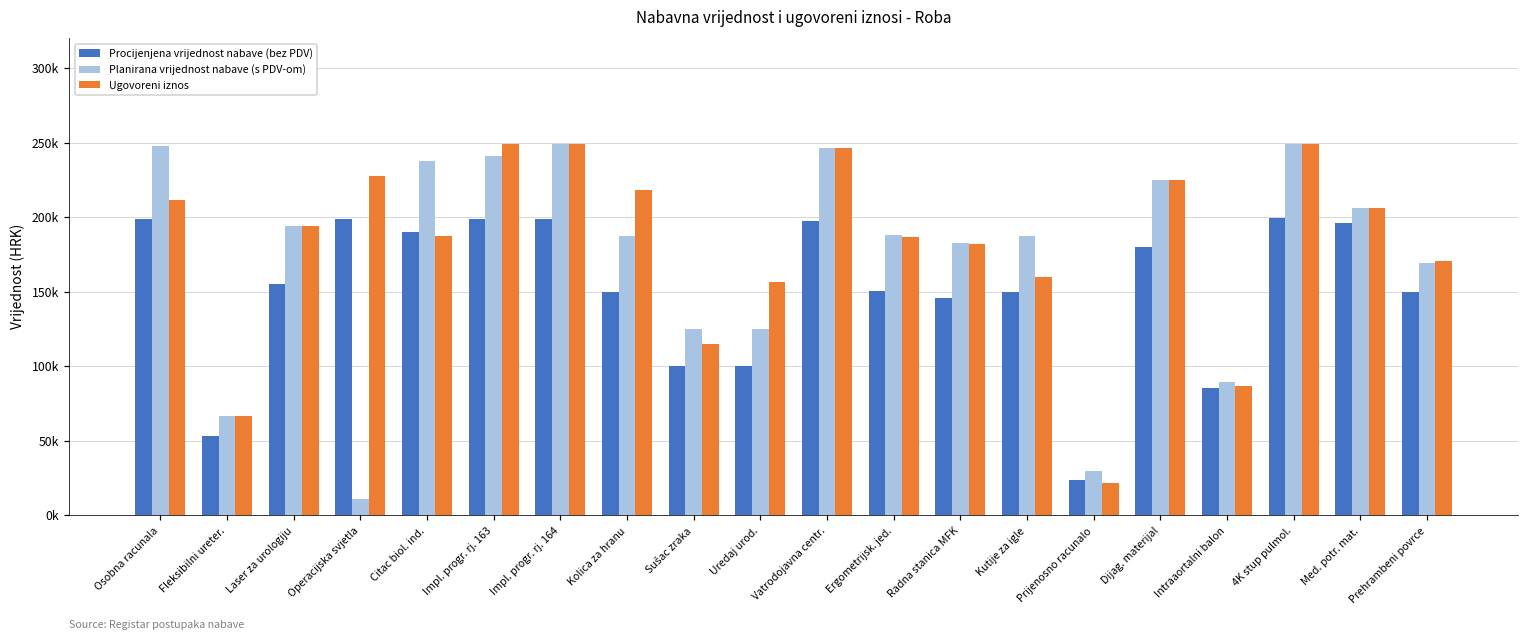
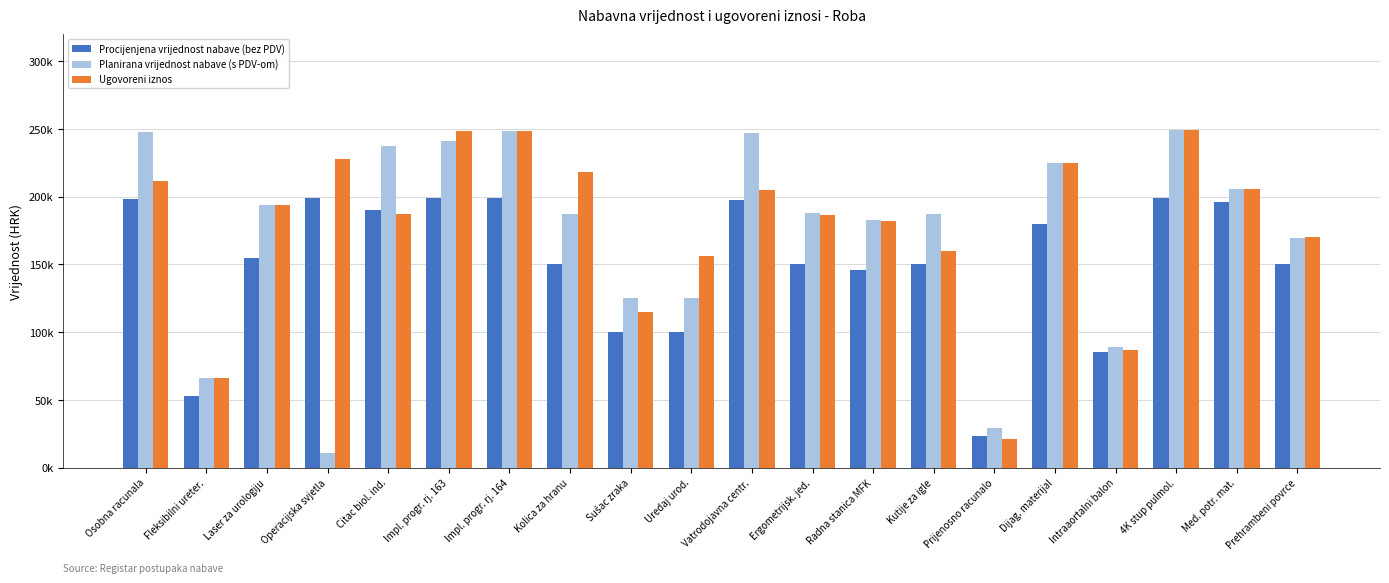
Ugovoreni iznos, Vatrodojavna centr.: 247000 -> 205000
